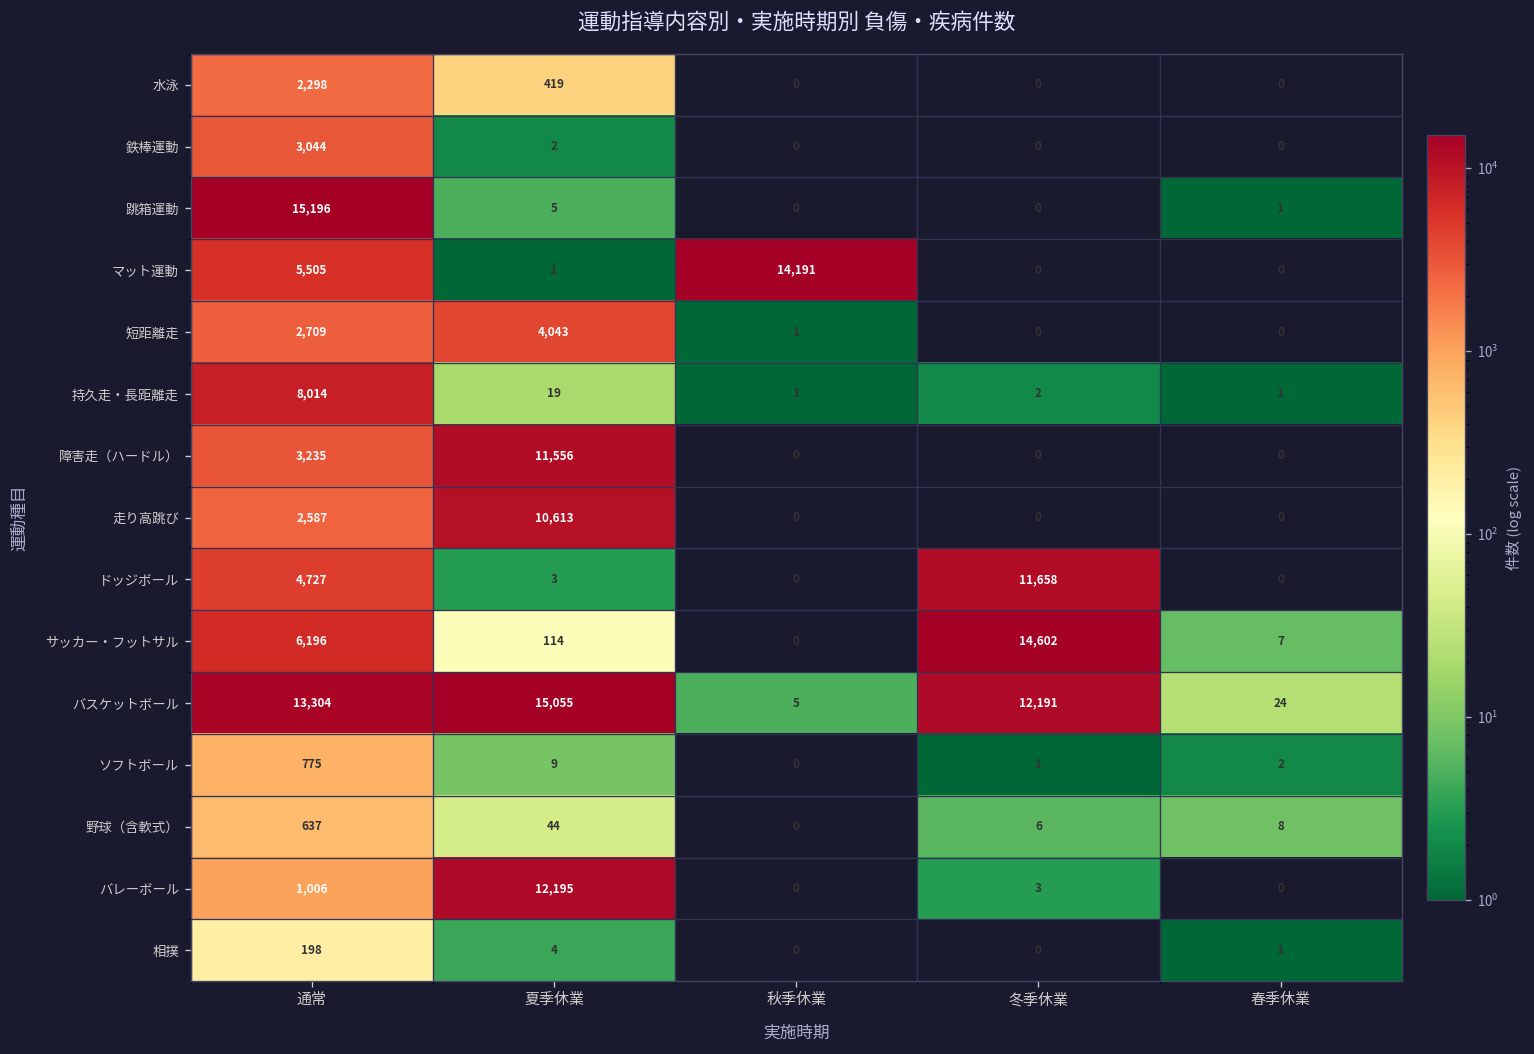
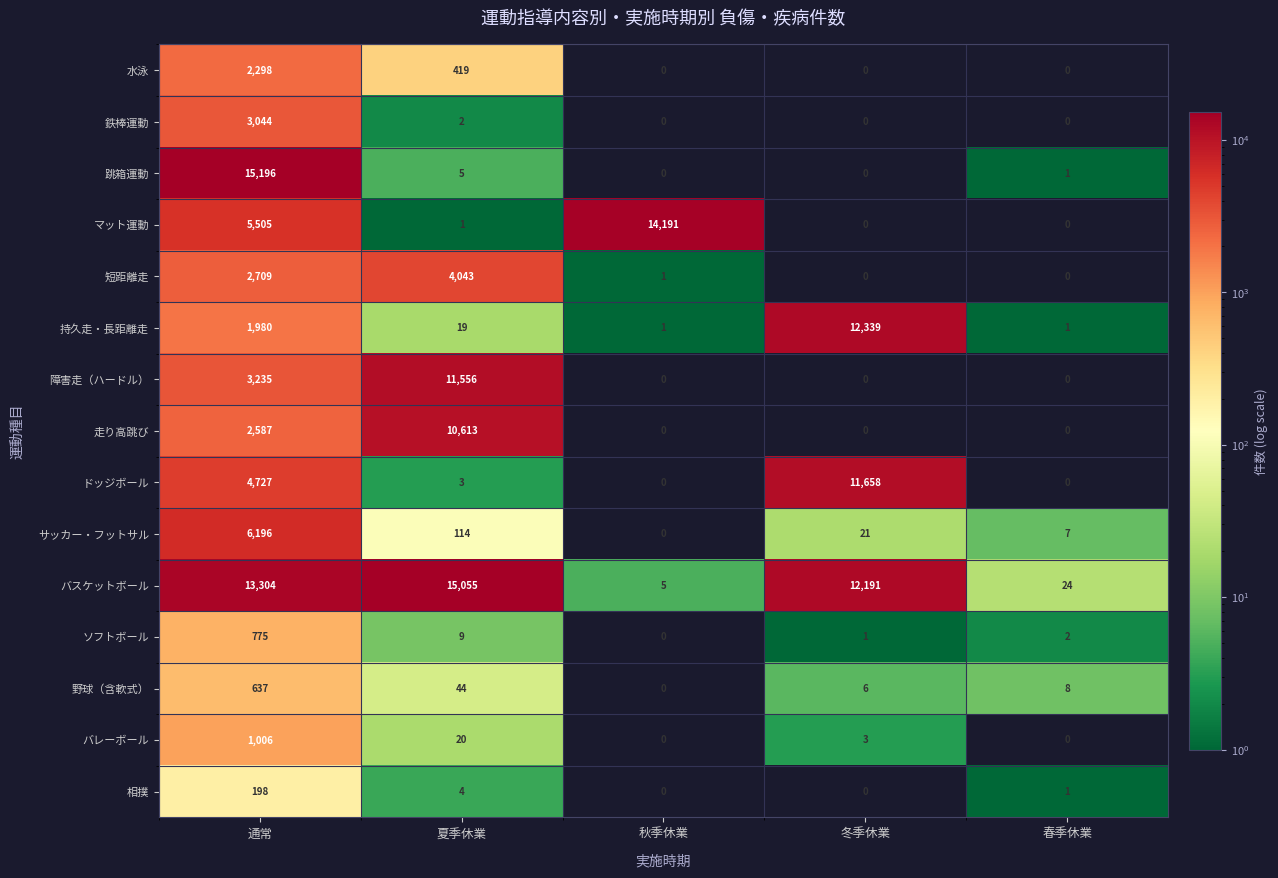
持久走・長距離走, 通常: 8,014 -> 1,980
持久走・長距離走, 冬季休業: 2 -> 12,339
サッカー・フットサル, 冬季休業: 14,602 -> 21
バレーボール, 夏季休業: 12,195 -> 20
